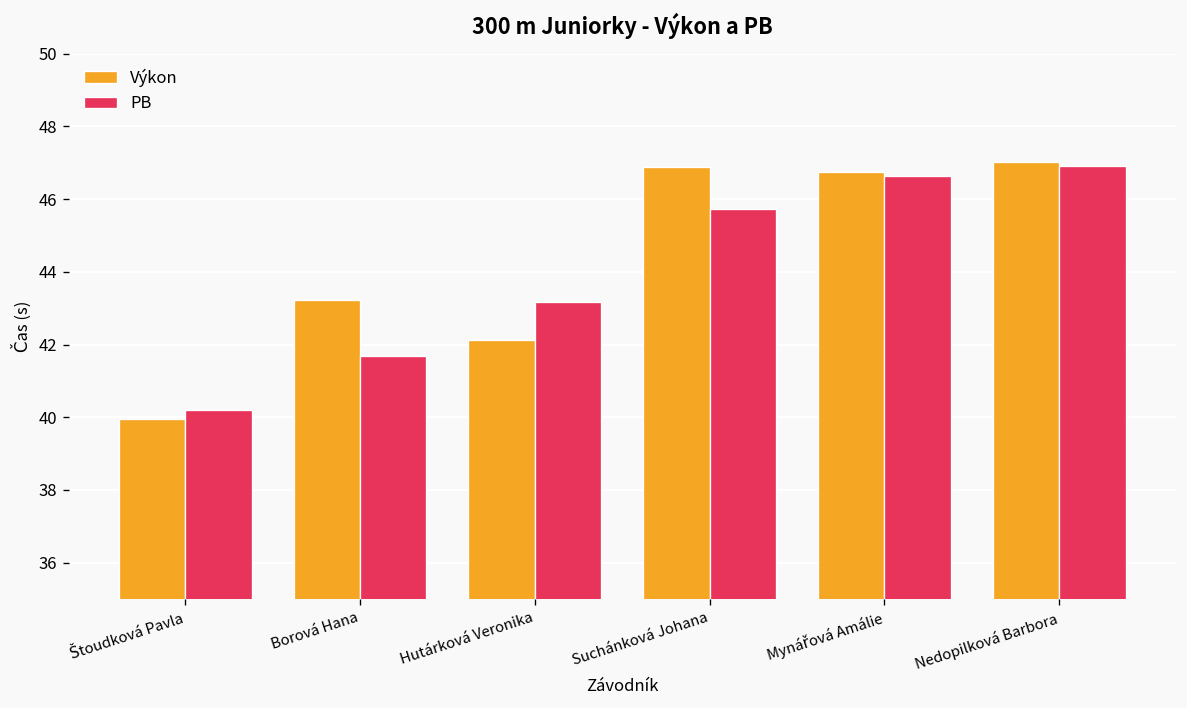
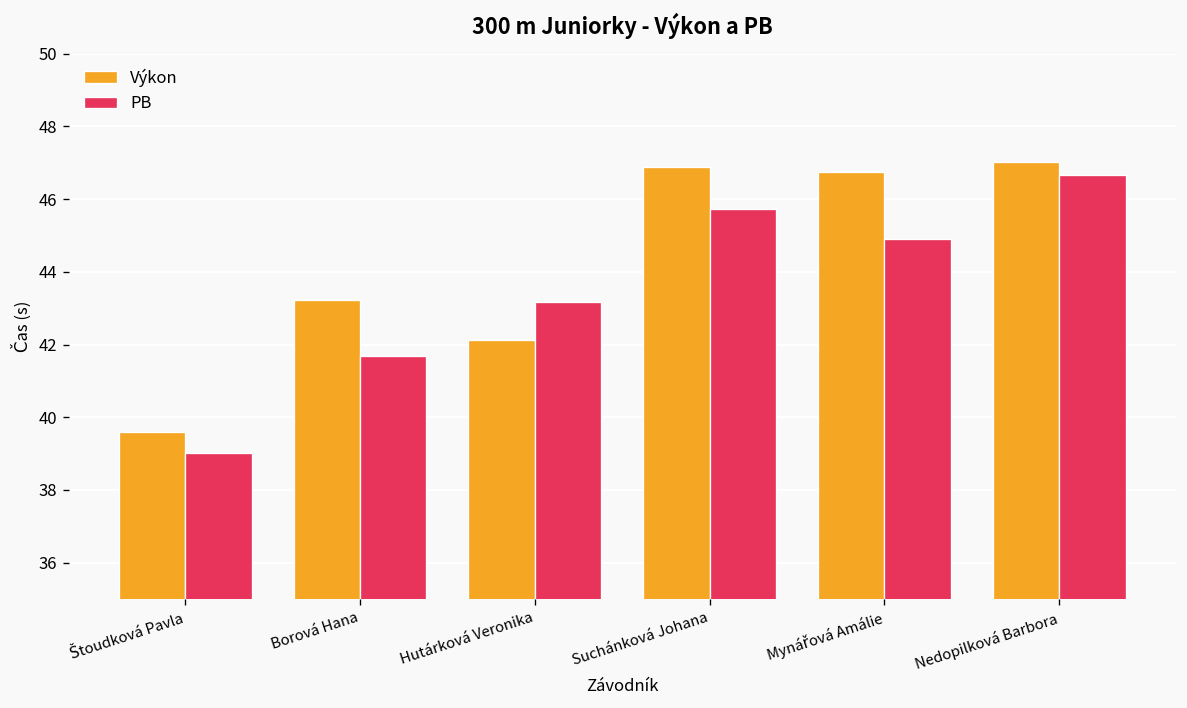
Výkon, Štoudková Pavla: 40.0 -> 39.6
PB, Štoudková Pavla: 40.2 -> 39.0
PB, Mynářová Amálie: 46.6 -> 44.9
PB, Nedopilková Barbora: 46.9 -> 46.7
